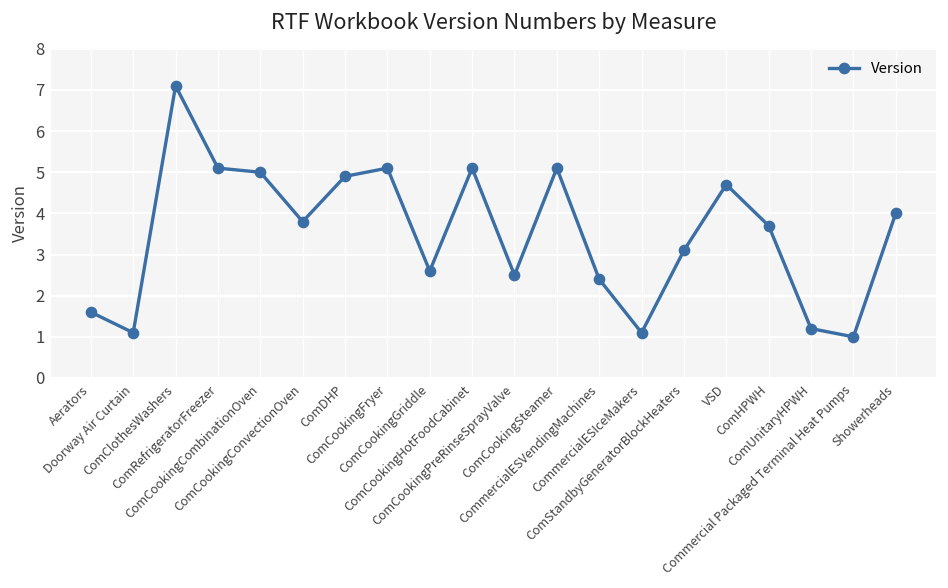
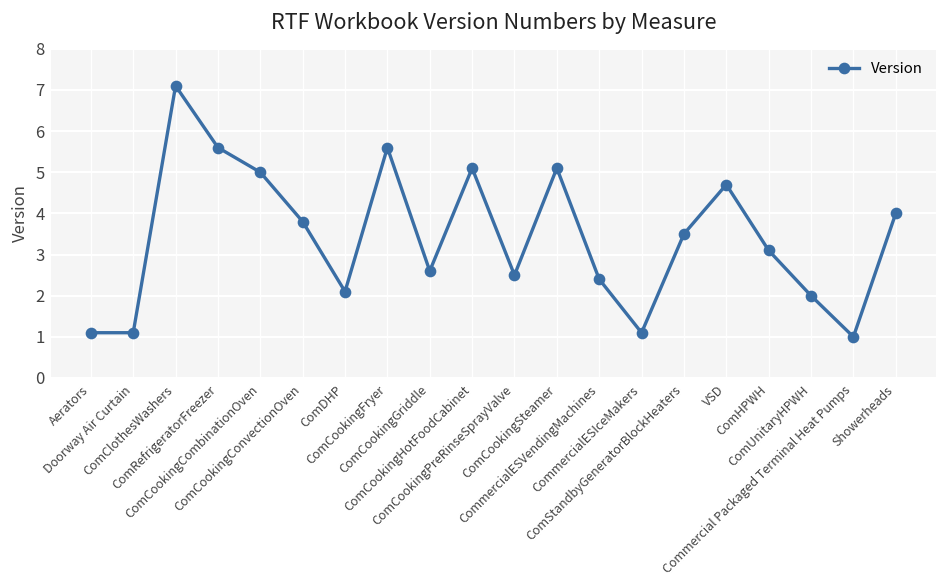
Aerators: 1.6 -> 1.1
ComRefrigeratorFreezer: 5.1 -> 5.6
ComDHP: 4.9 -> 2.1
ComCookingFryer: 5.1 -> 5.6
ComStandbyGeneratorBlockHeaters: 3.1 -> 3.5
ComHPWH: 3.7 -> 3.1
ComUnitaryHPWH: 1.2 -> 2.0
